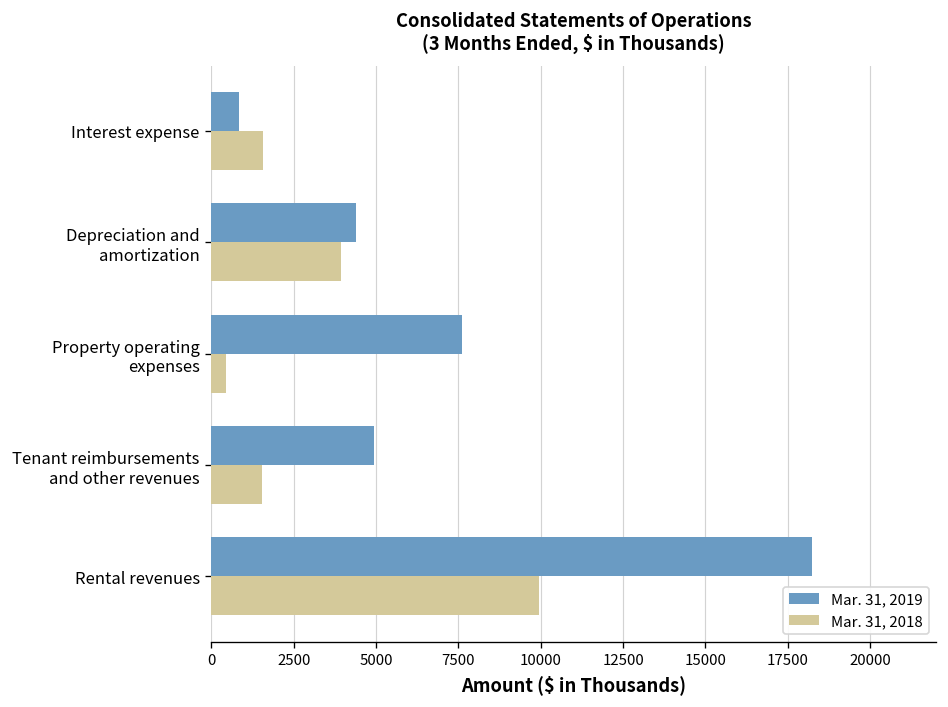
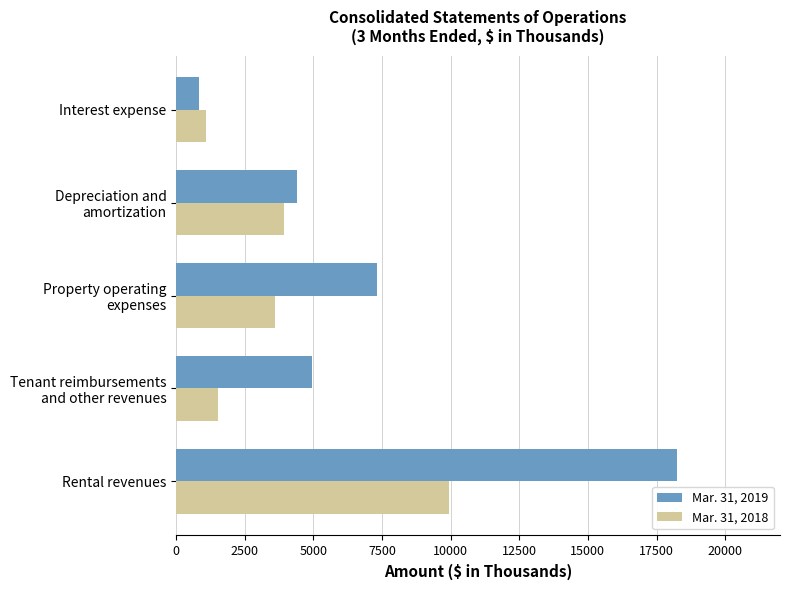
Mar. 31, 2018, Interest expense: 1600 -> 1100
Mar. 31, 2019, Property operating expenses: 7600 -> 7300
Mar. 31, 2018, Property operating expenses: 400 -> 3600
